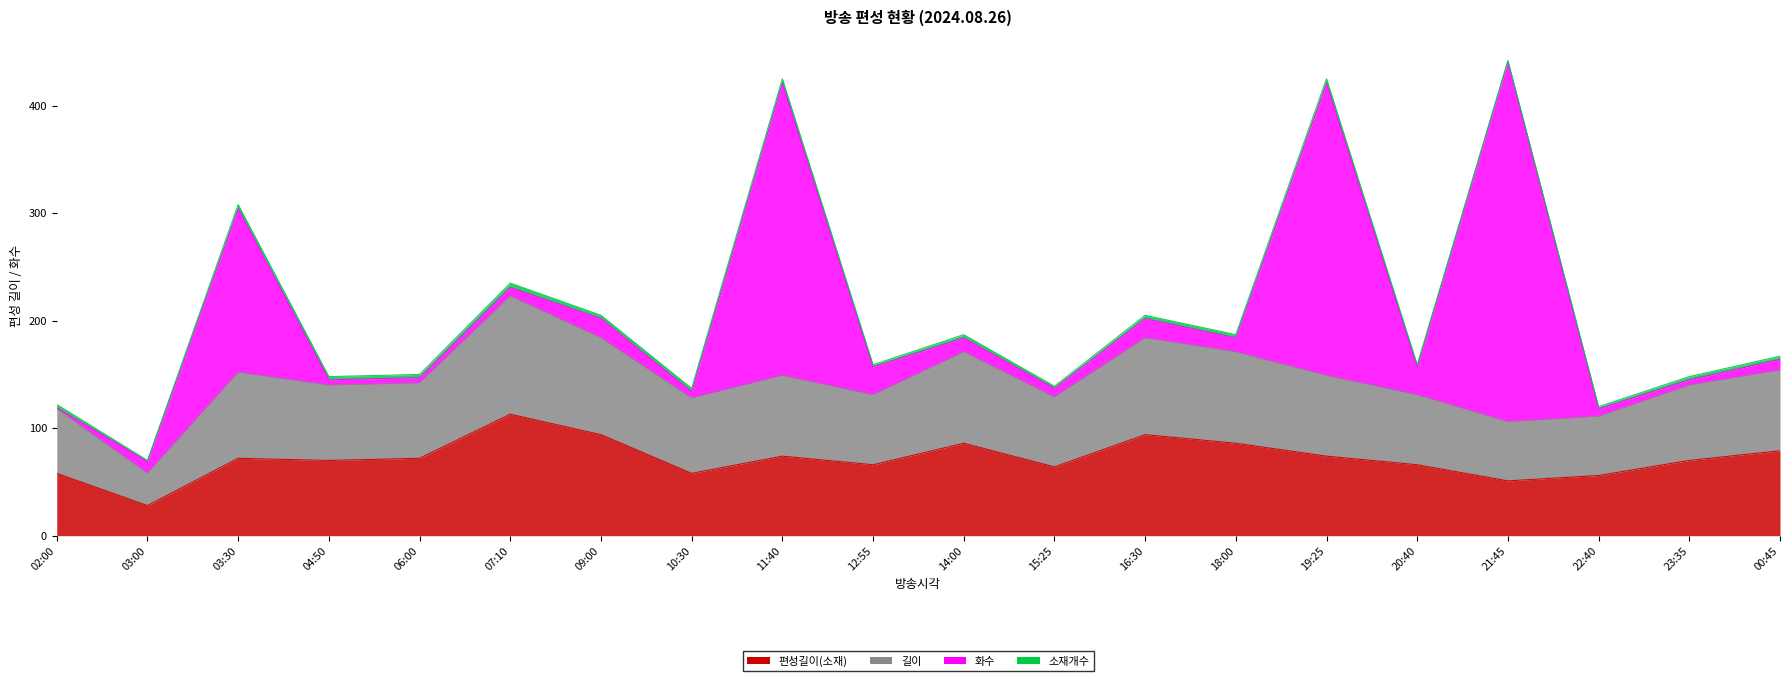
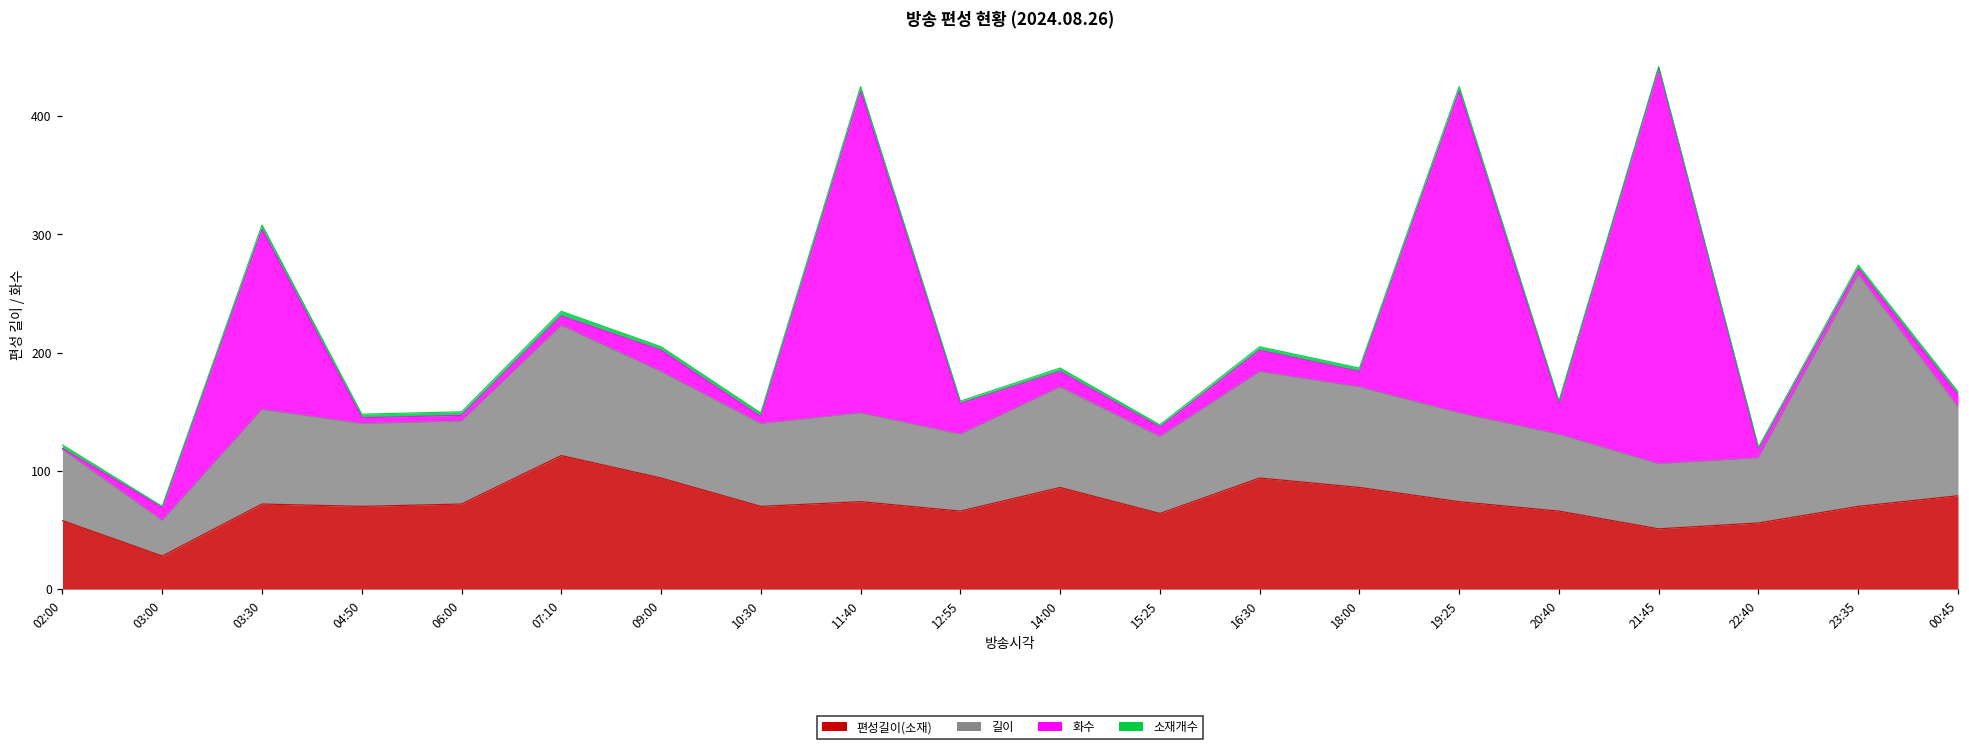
편성길이(소재), 10:30: 58 -> 70
길이, 23:35: 70 -> 196
